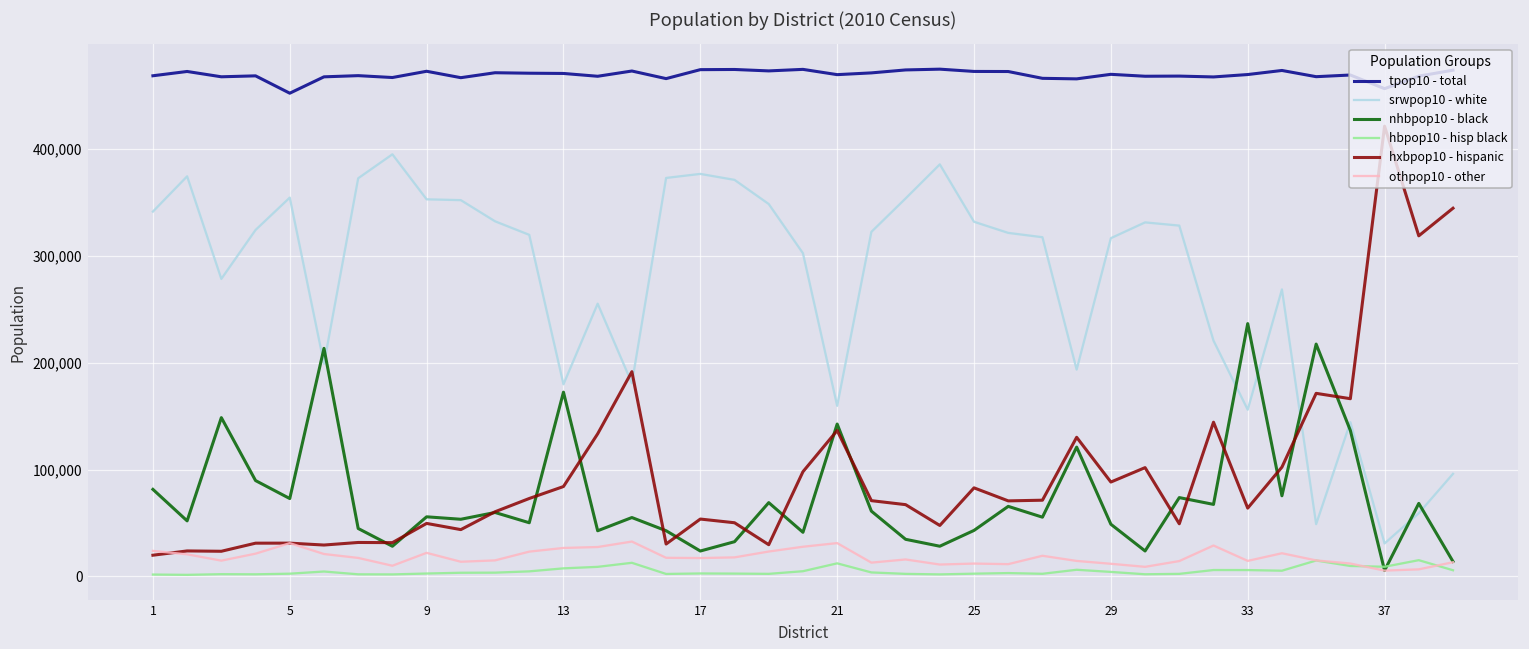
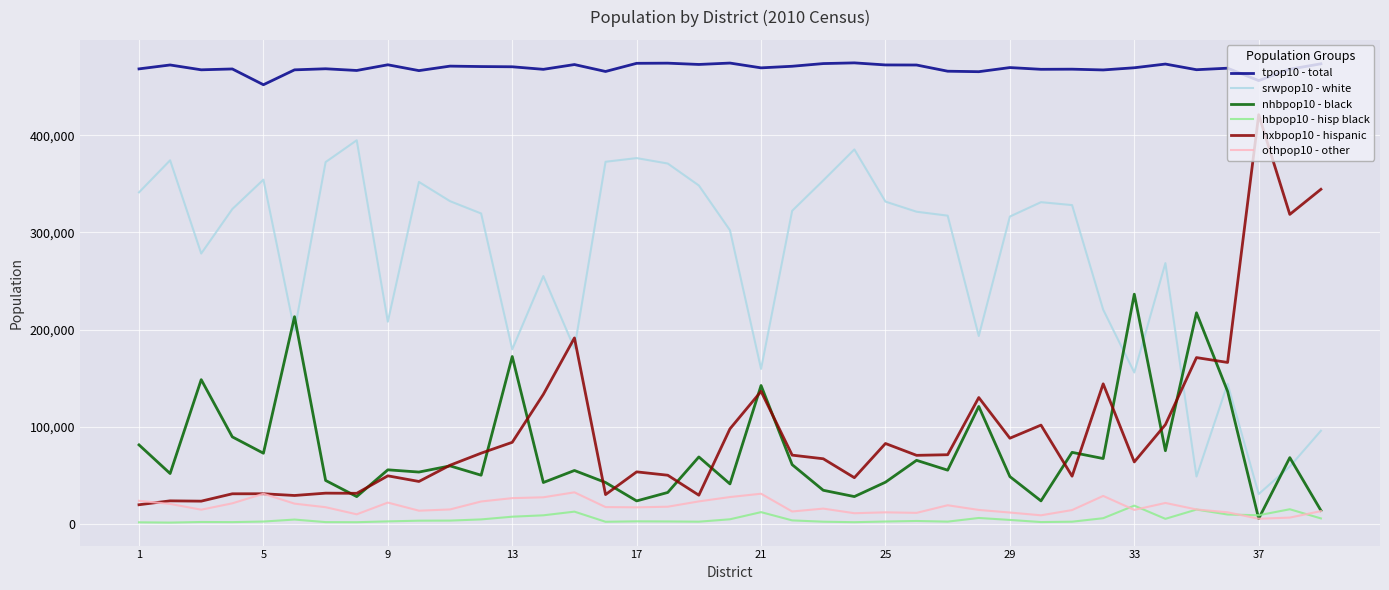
srwpop10 - white, 9: 350,000 -> 210,000
hbpop10 - hisp black, 33: 10,000 -> 20,000
